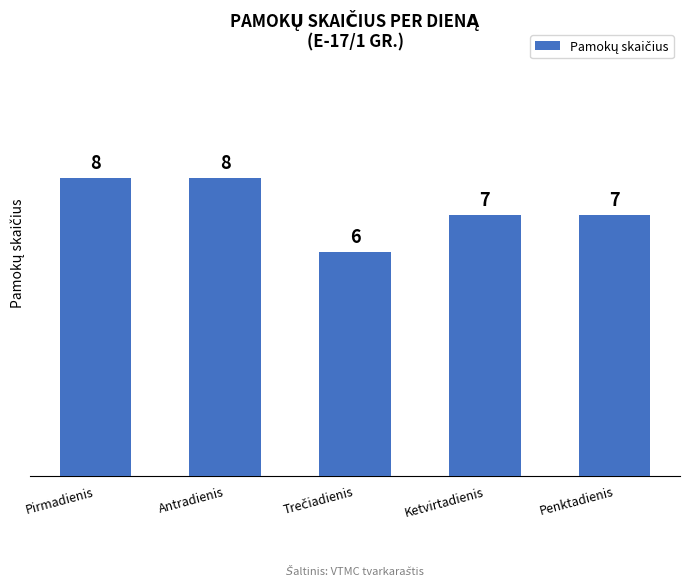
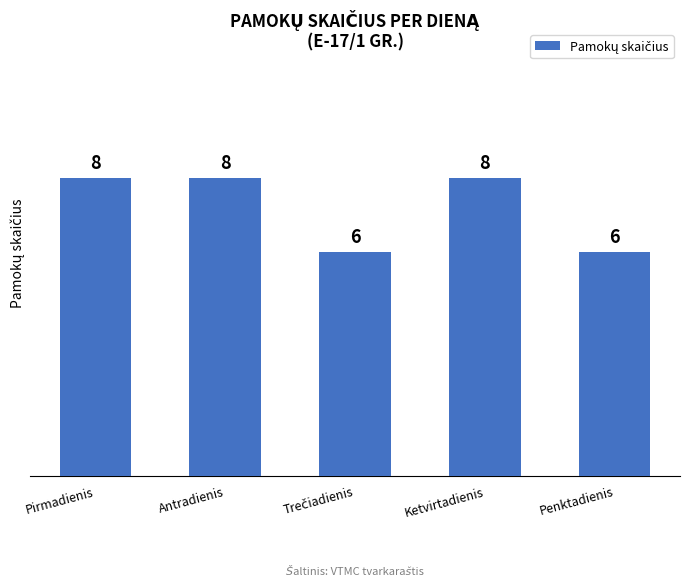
Ketvirtadienis: 7 -> 8
Penktadienis: 7 -> 6
